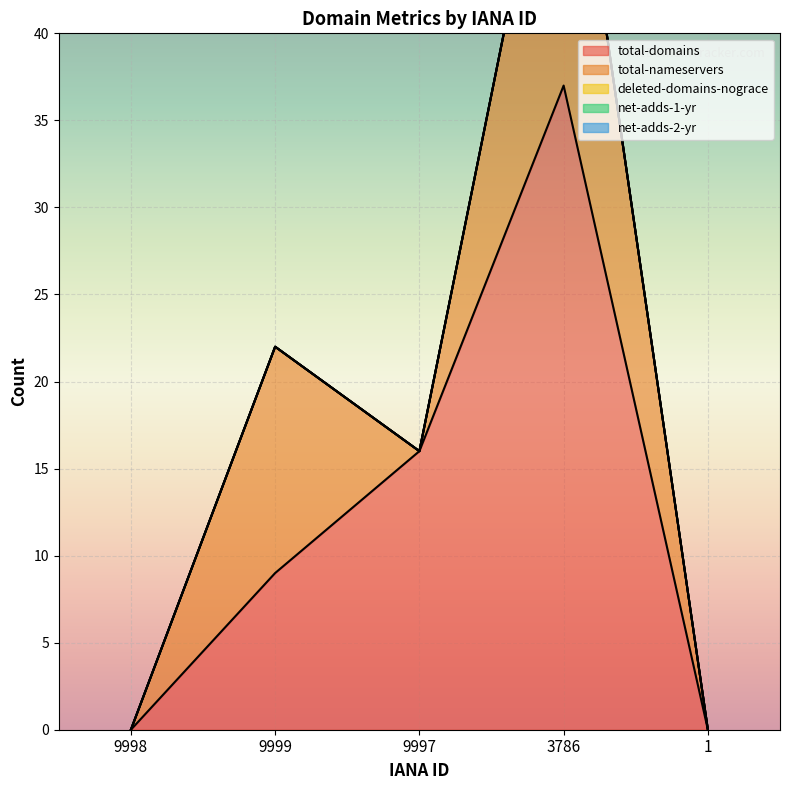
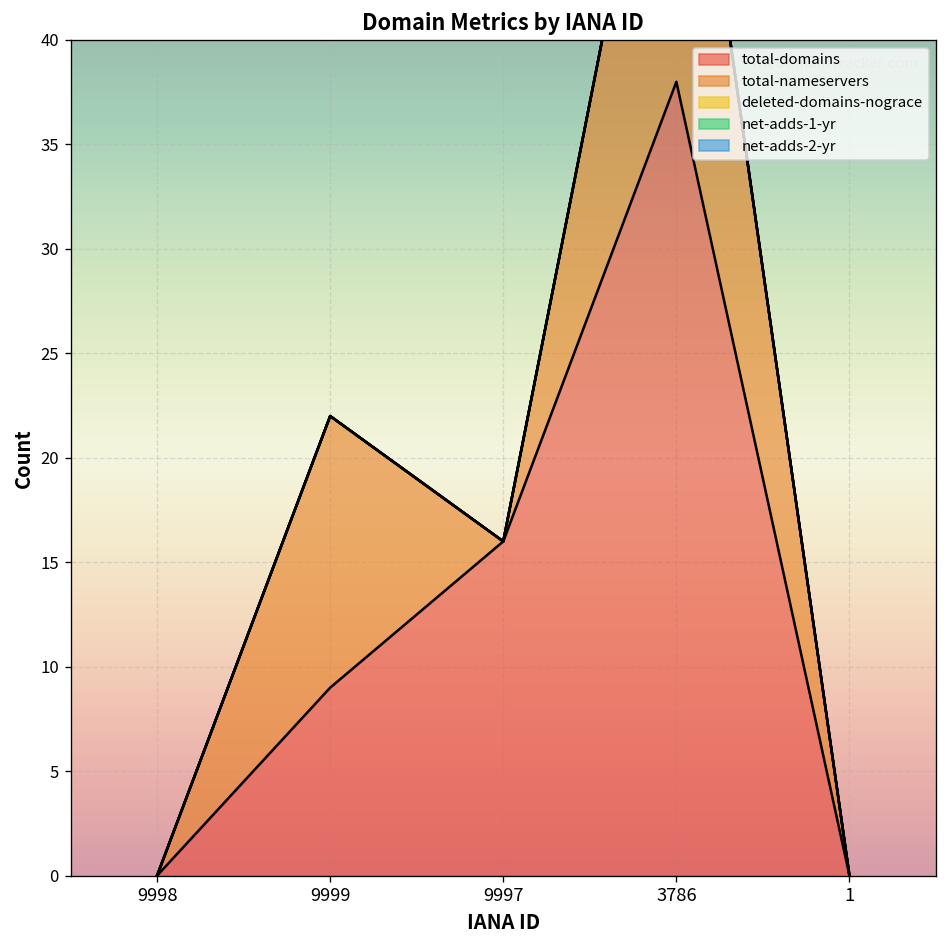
total-domains, 3786: 37 -> 38
